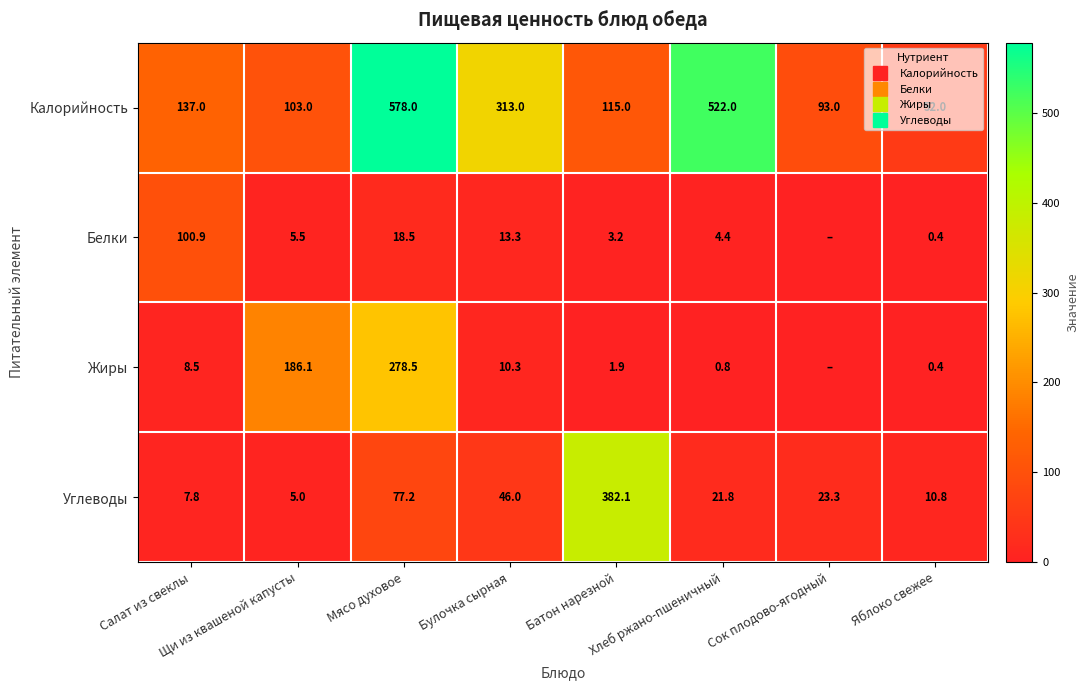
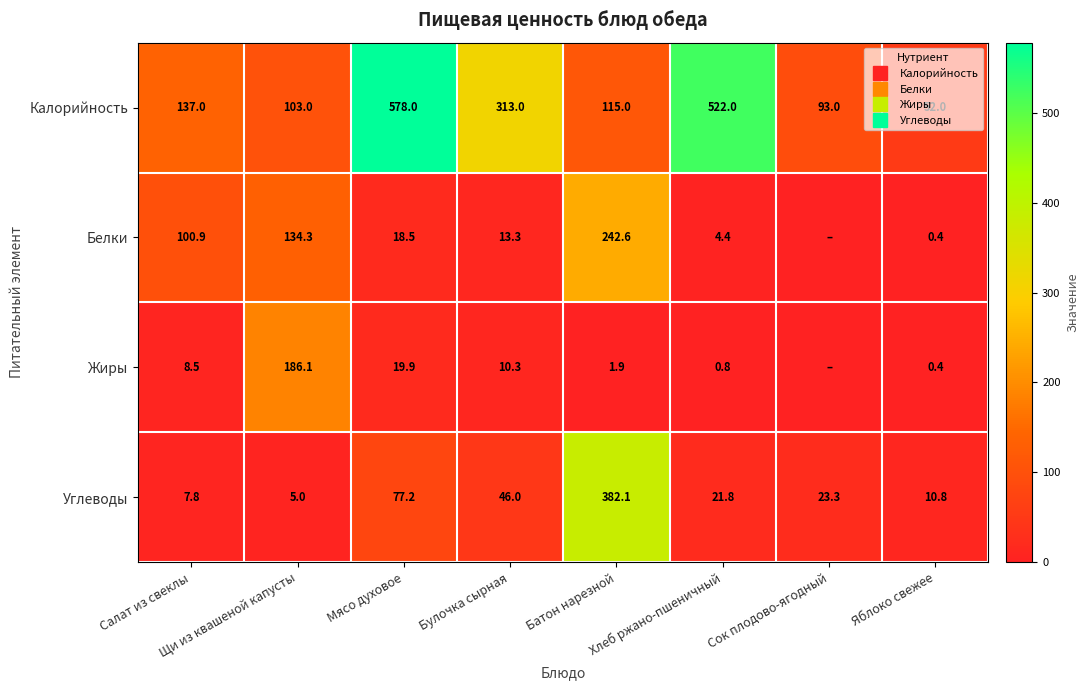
Белки, Щи из квашеной капусты: 5.5 -> 134.3
Белки, Батон нарезной: 3.2 -> 242.6
Жиры, Мясо духовое: 278.5 -> 19.9
